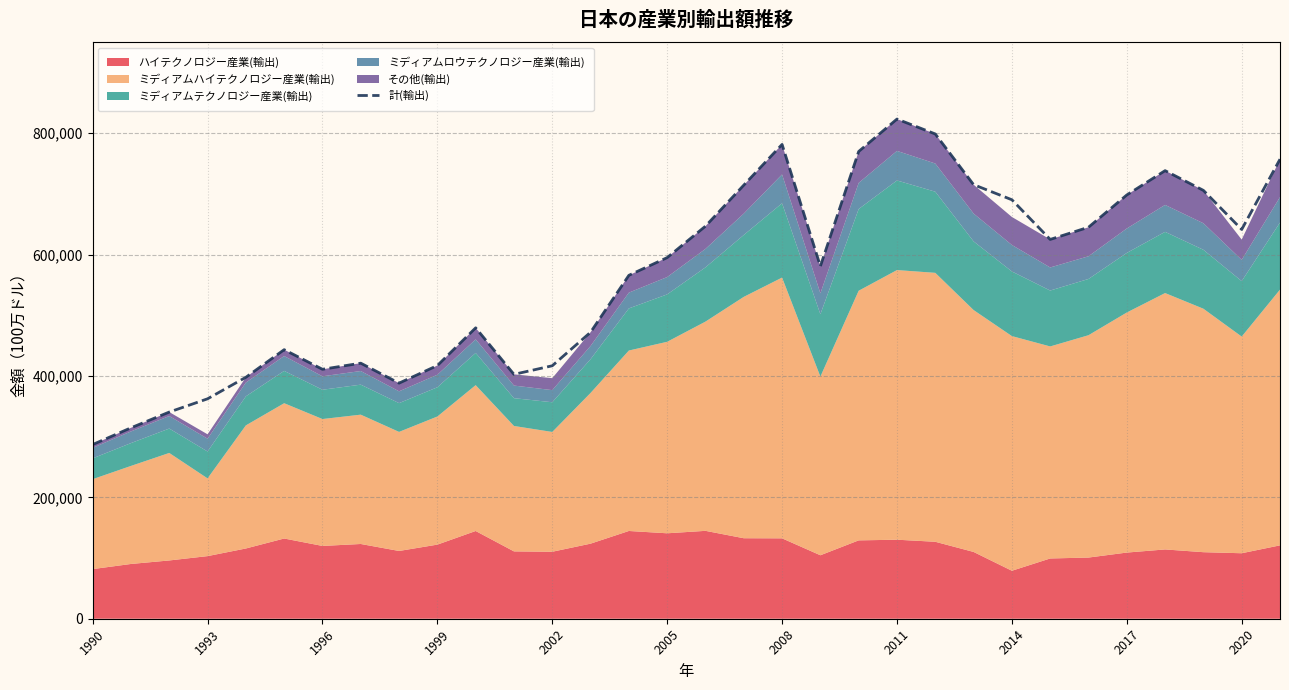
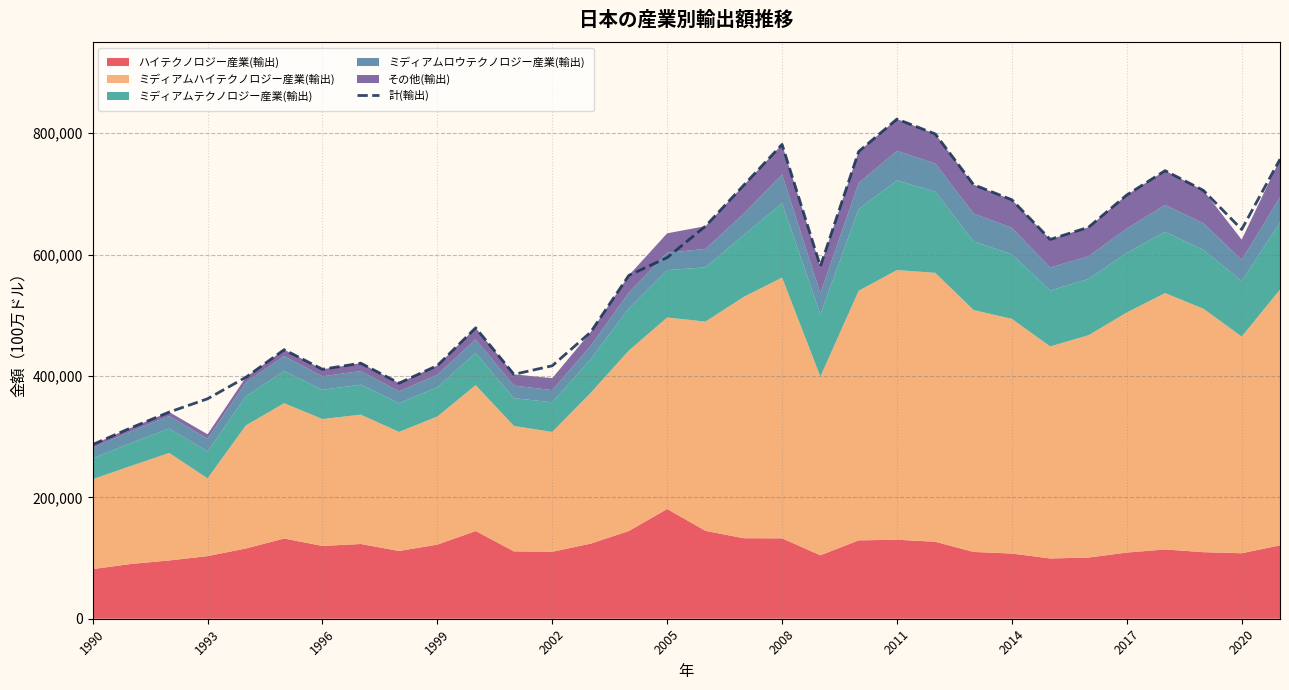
ハイテクノロジー産業(輸出), 2005: 140,000 -> 180,000
ハイテクノロジー産業(輸出), 2014: 80,000 -> 110,000
